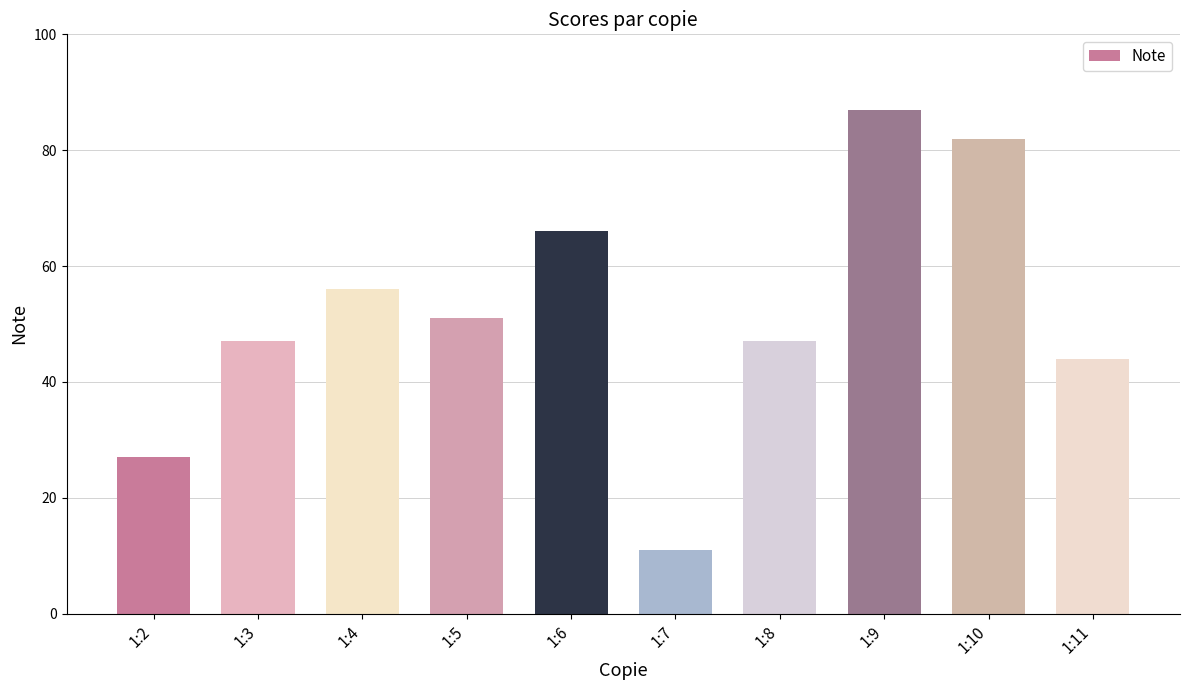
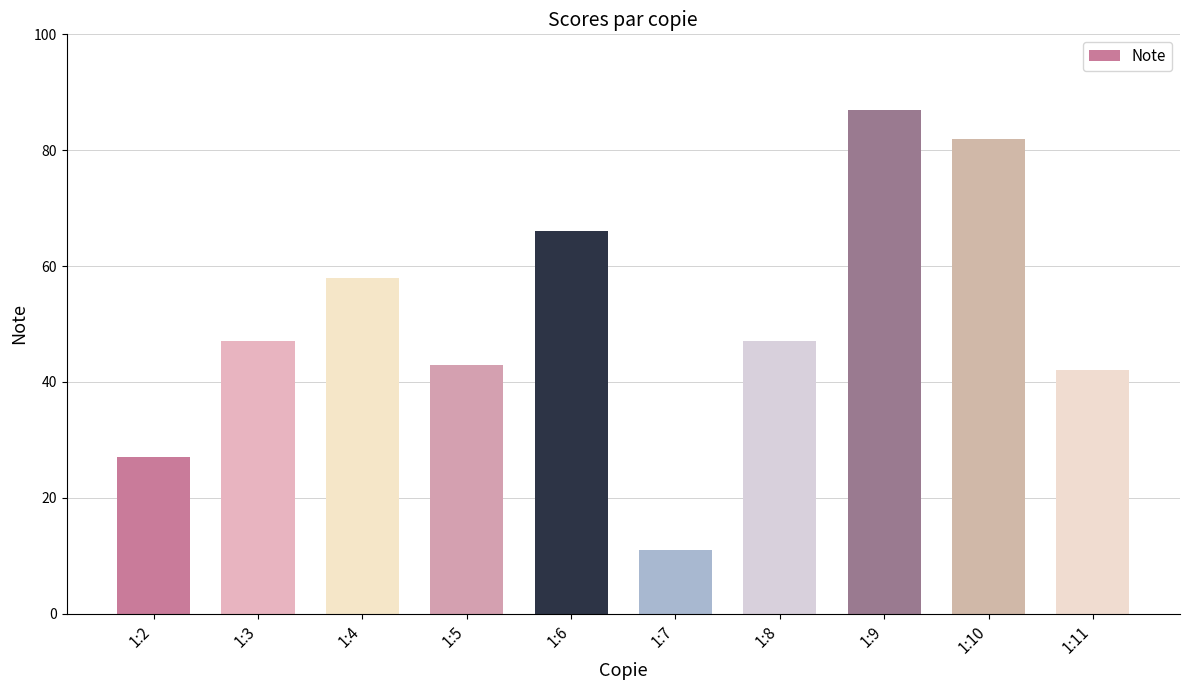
1:4: 56 -> 58
1:5: 51 -> 43
1:11: 44 -> 42
